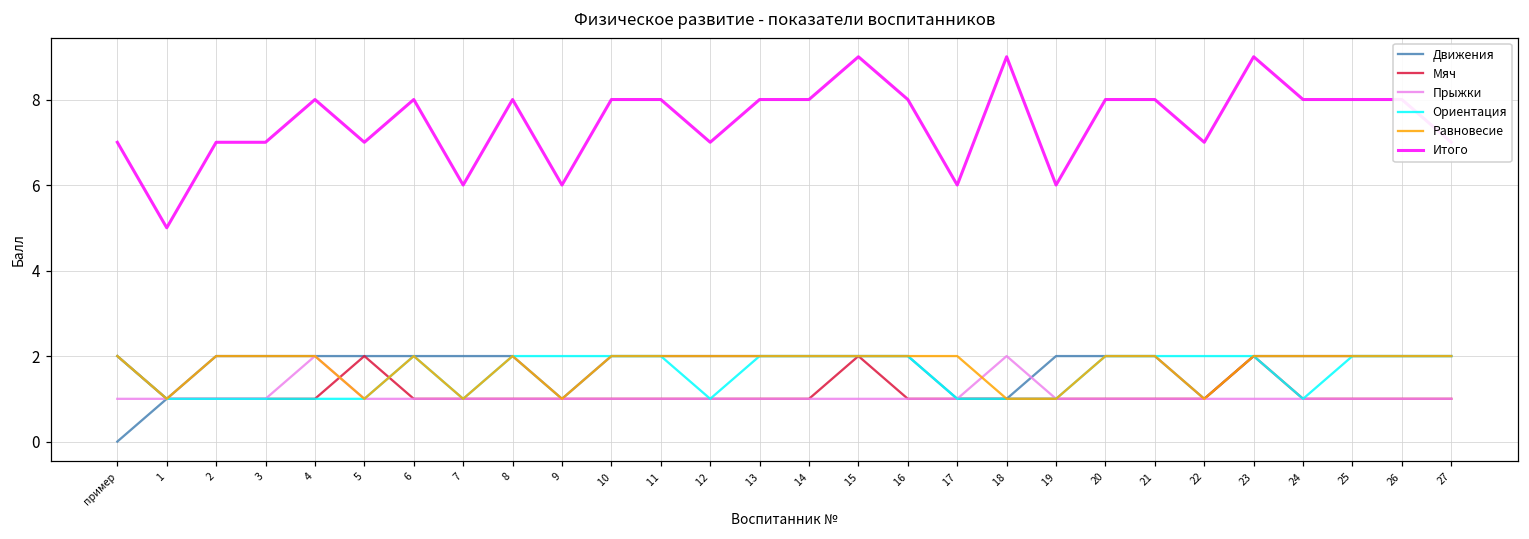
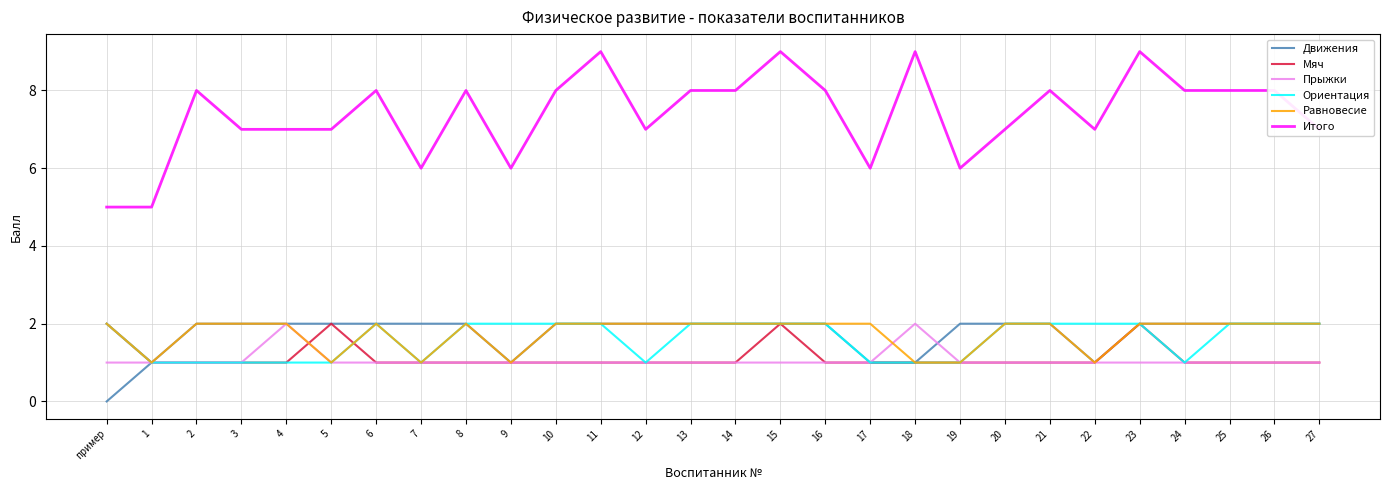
Итого, пример: 7 -> 5
Итого, 2: 7 -> 8
Итого, 4: 8 -> 7
Итого, 11: 8 -> 9
Итого, 20: 8 -> 7
